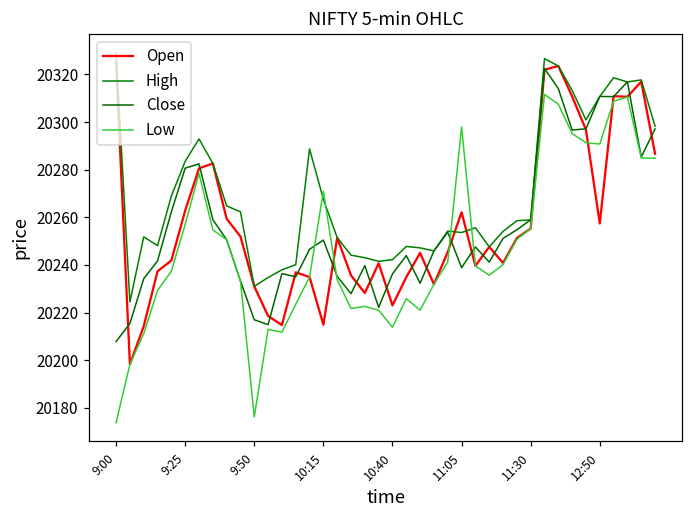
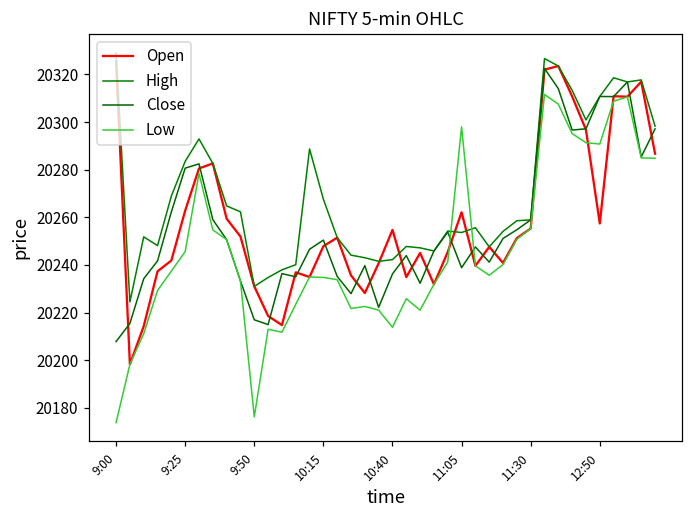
Low, 9:25: 20257 -> 20246
Open, 10:15: 20215 -> 20248
Low, 10:15: 20271 -> 20235
Open, 10:40: 20223 -> 20255
